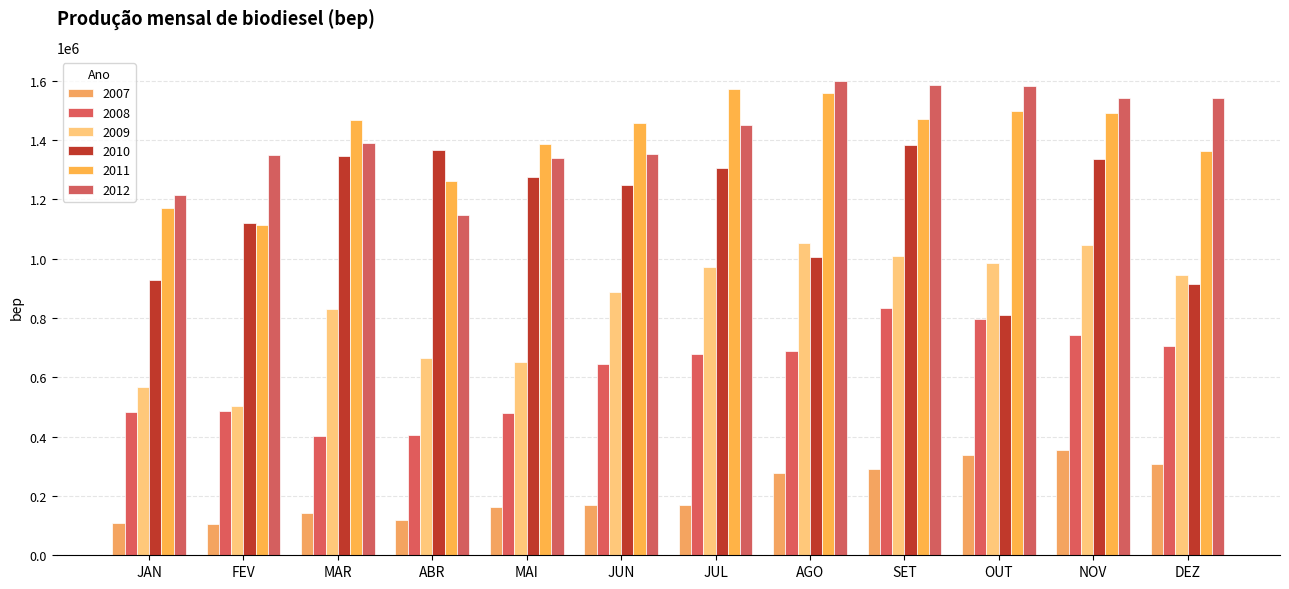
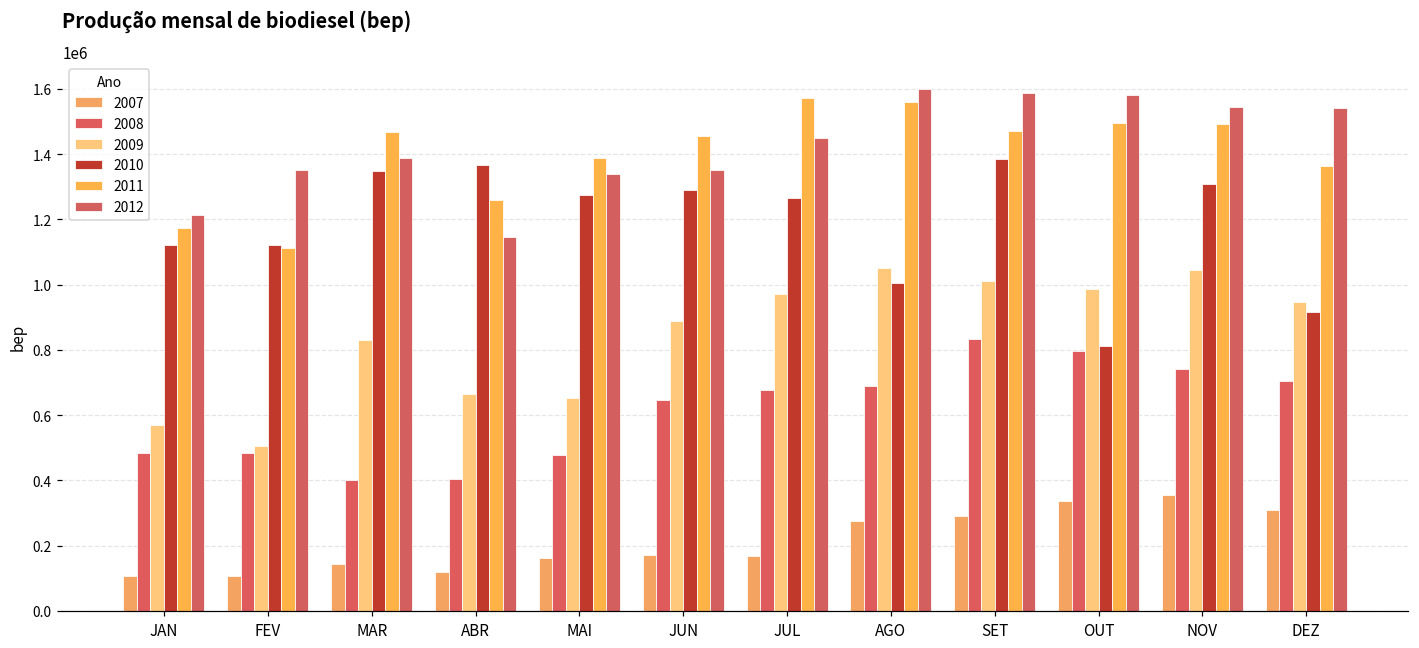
2010, JAN: 930000 -> 1120000
2010, JUN: 1250000 -> 1290000
2010, JUL: 1300000 -> 1270000
2010, NOV: 1340000 -> 1310000
